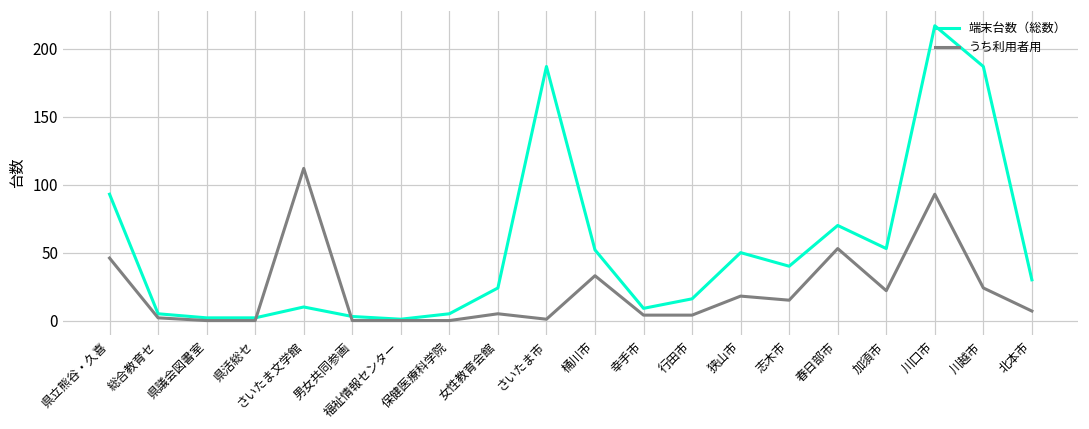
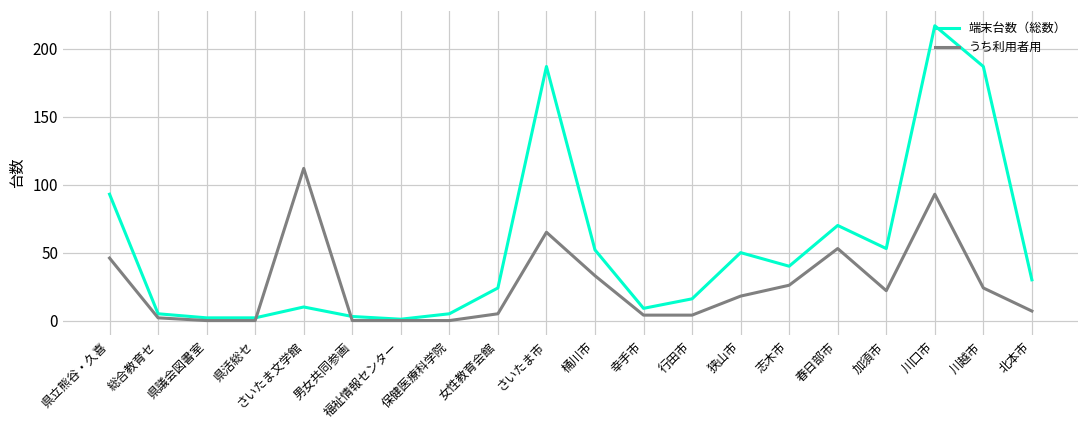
うち利用者用, さいたま市: 1 -> 65
うち利用者用, 志木市: 15 -> 26
